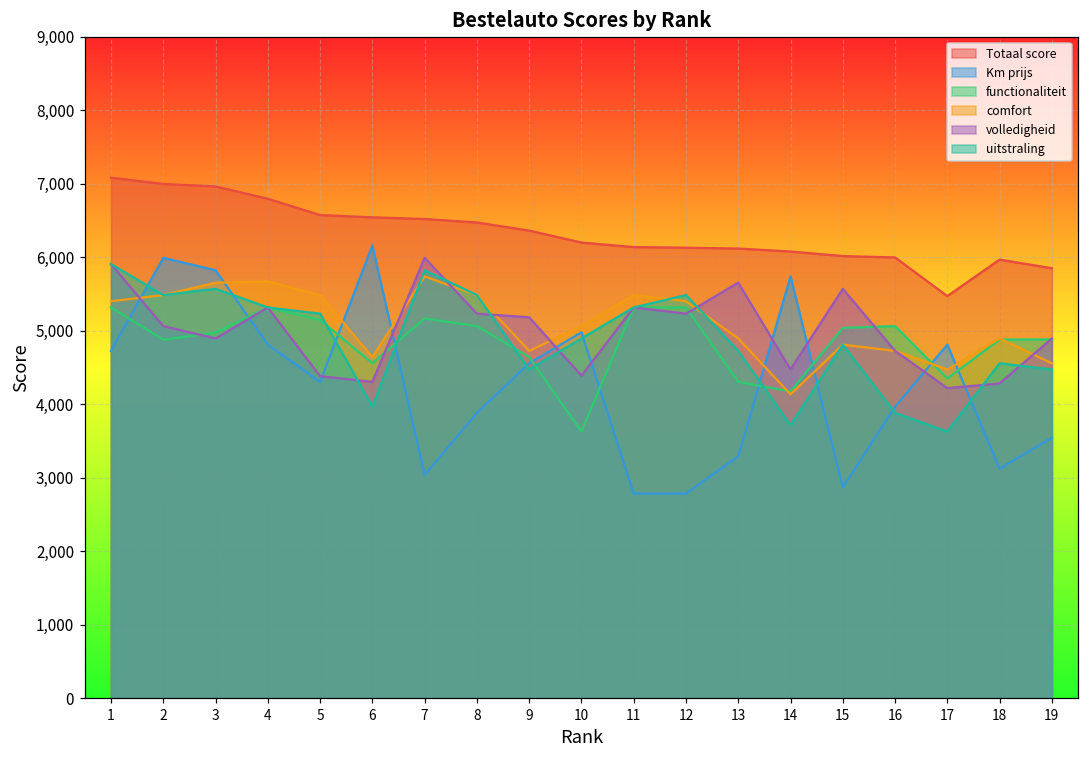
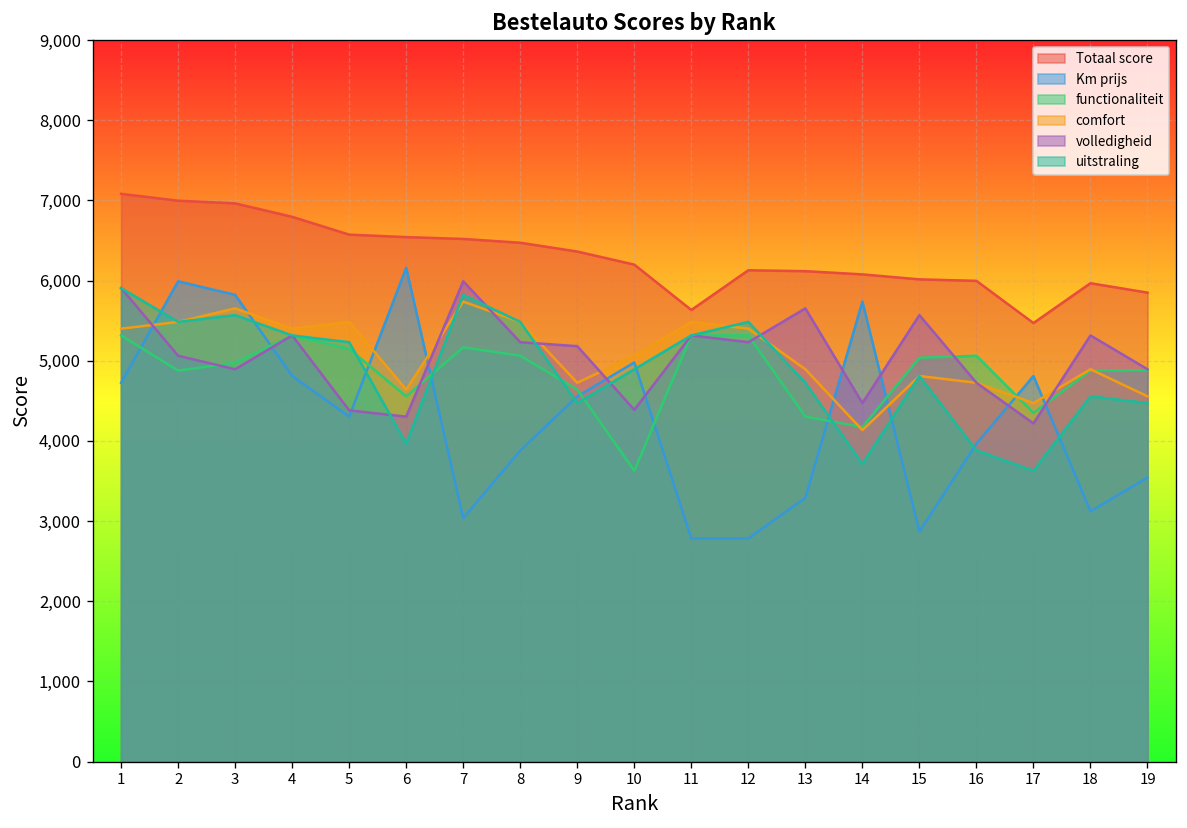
comfort, 4: 5,700 -> 5,400
Totaal score, 11: 6,100 -> 5,600
volledigheid, 18: 4,300 -> 5,300
